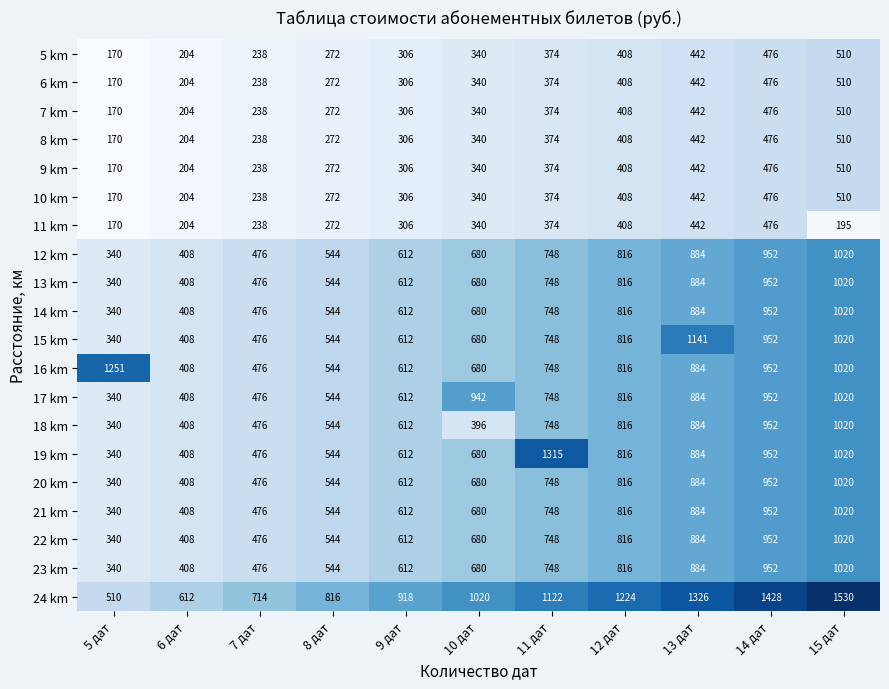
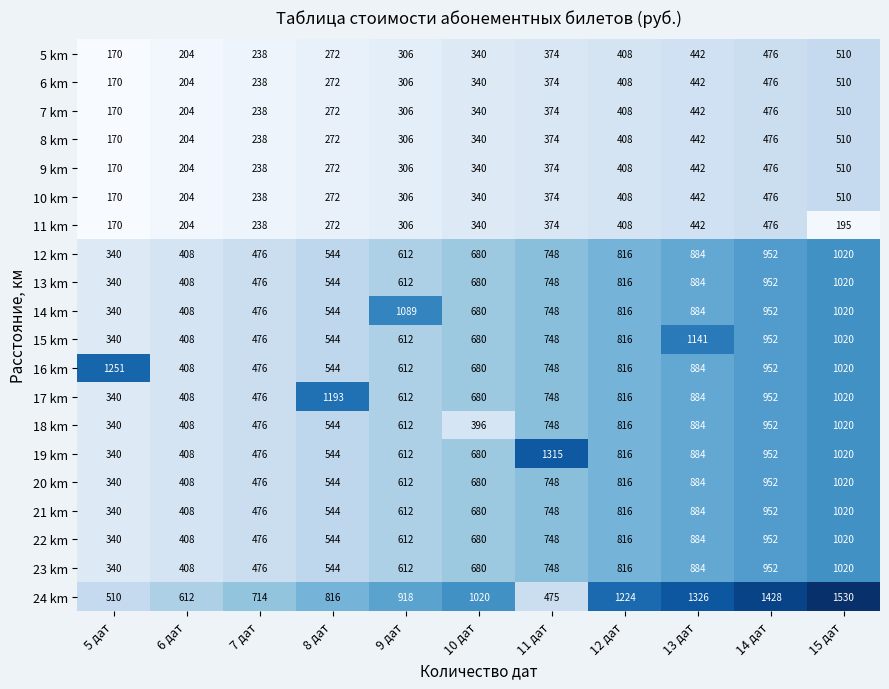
14 km, 9 дат: 612 -> 1089
17 km, 8 дат: 544 -> 1193
17 km, 10 дат: 942 -> 680
24 km, 11 дат: 1122 -> 475
